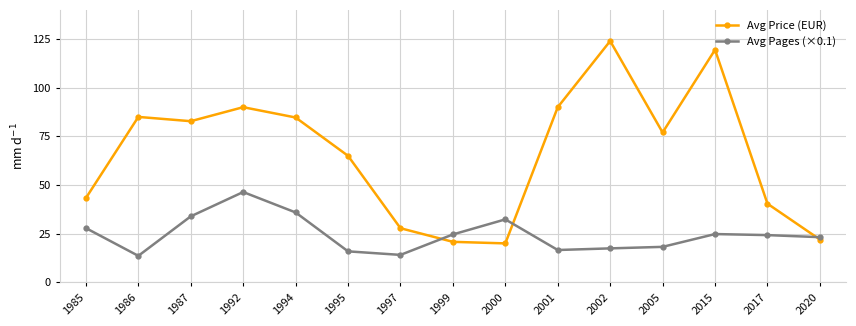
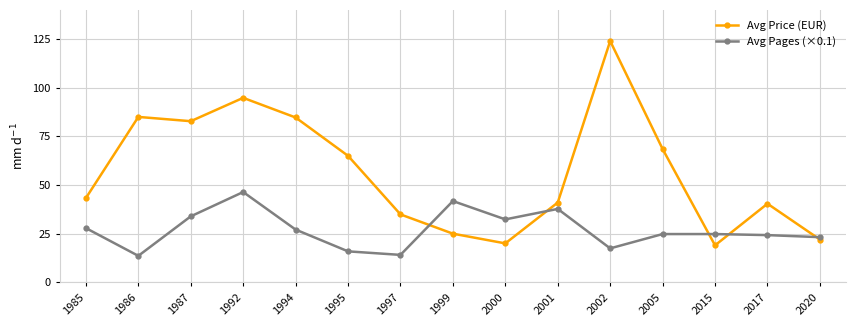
Avg Price (EUR), 1992: 90 -> 95
Avg Pages (×0.1), 1994: 36 -> 27
Avg Price (EUR), 1997: 28 -> 35
Avg Price (EUR), 1999: 21 -> 25
Avg Pages (×0.1), 1999: 25 -> 42
Avg Price (EUR), 2001: 90 -> 41
Avg Pages (×0.1), 2001: 17 -> 38
Avg Price (EUR), 2005: 77 -> 69
Avg Pages (×0.1), 2005: 18 -> 25
Avg Price (EUR), 2015: 120 -> 19
